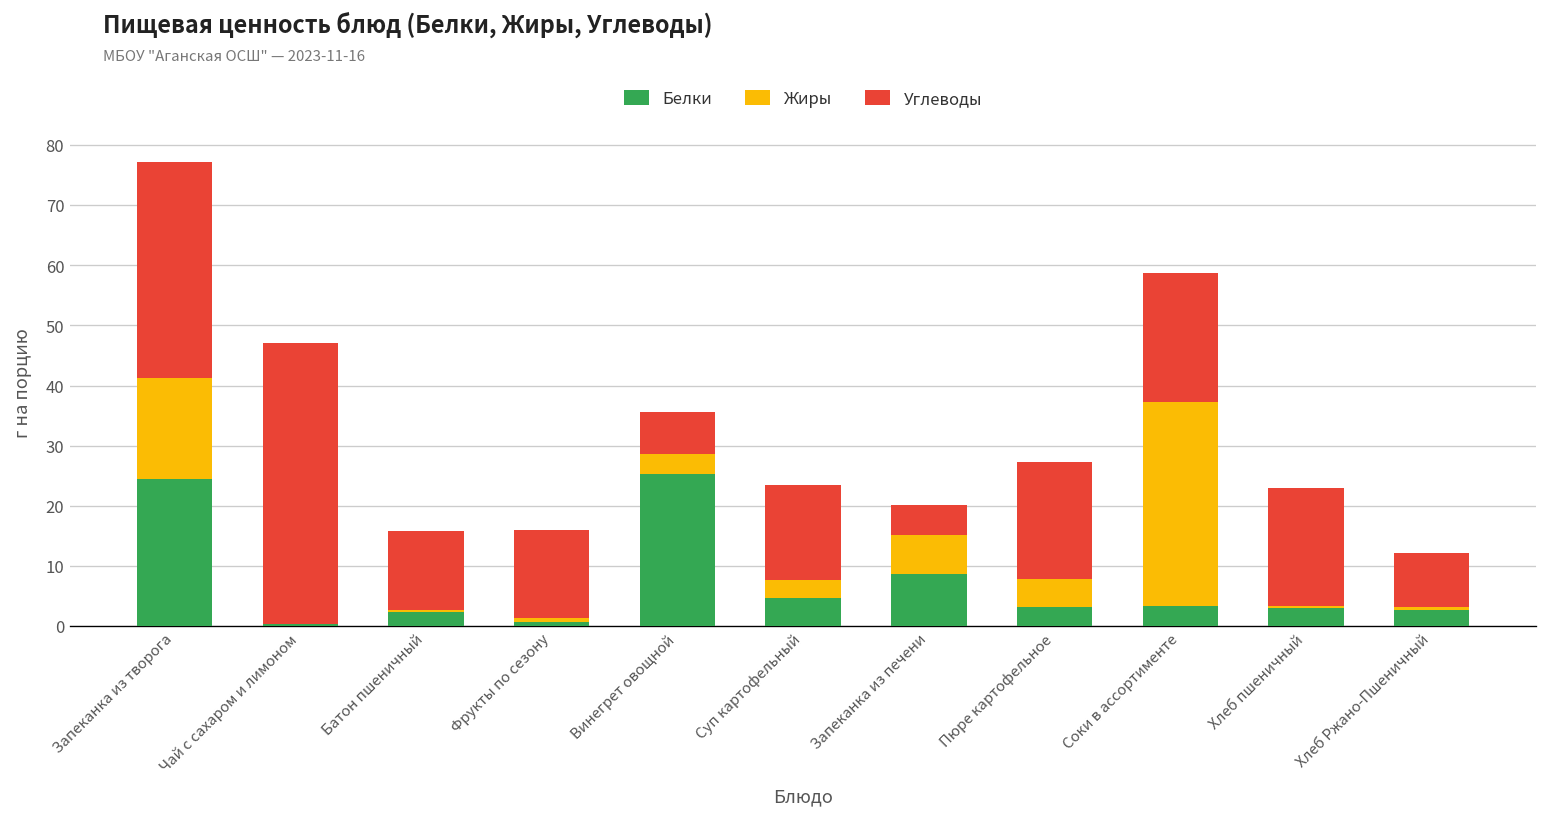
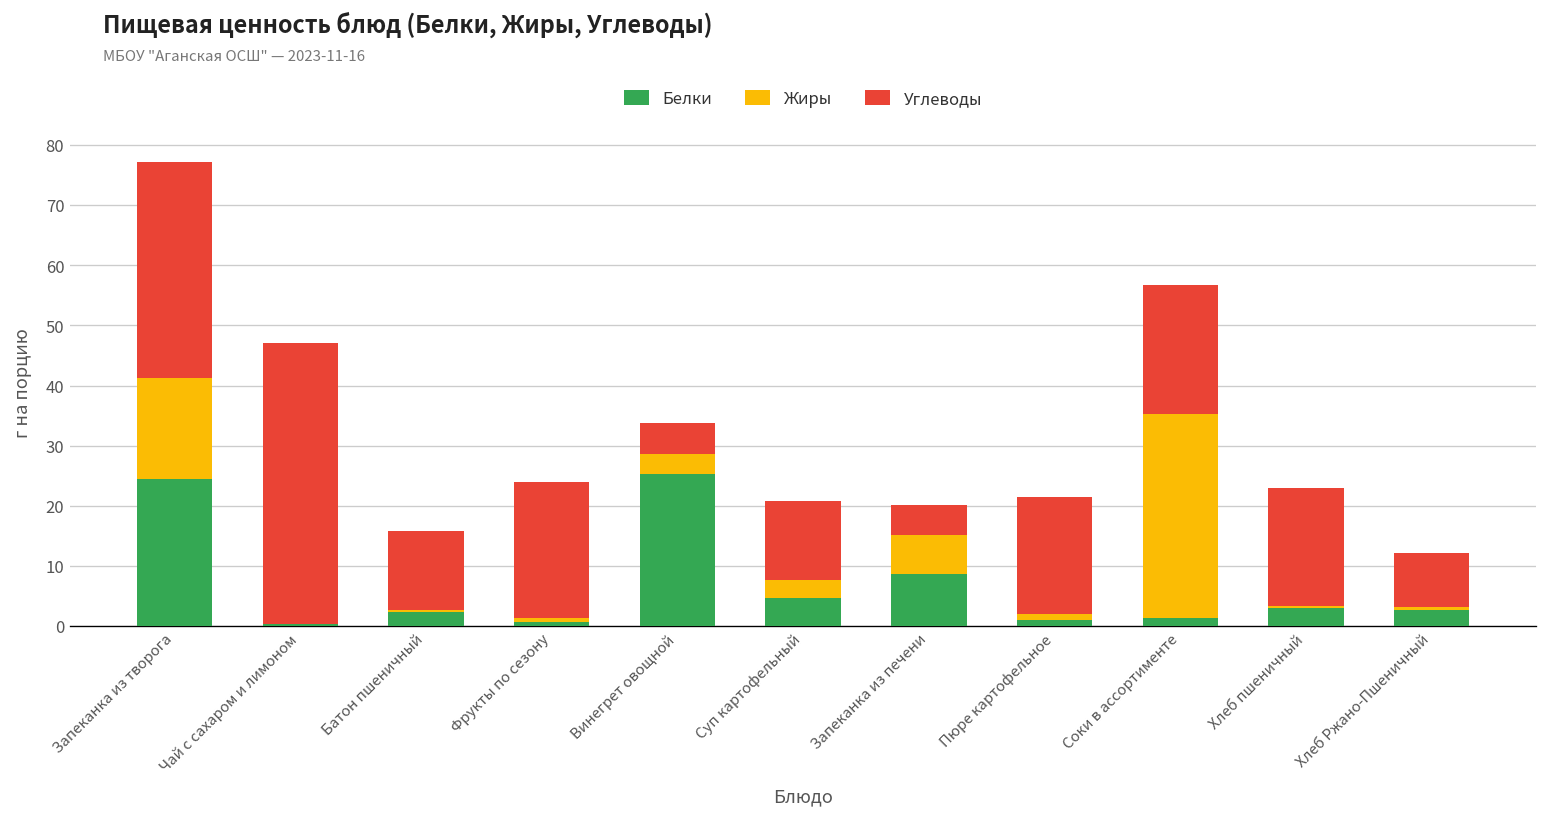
Углеводы, Фрукты по сезону: 15 -> 23
Углеводы, Винегрет овощной: 7 -> 5
Углеводы, Суп картофельный: 16 -> 13
Белки, Пюре картофельное: 3 -> 1
Жиры, Пюре картофельное: 5 -> 1
Белки, Соки в ассортименте: 3 -> 1
